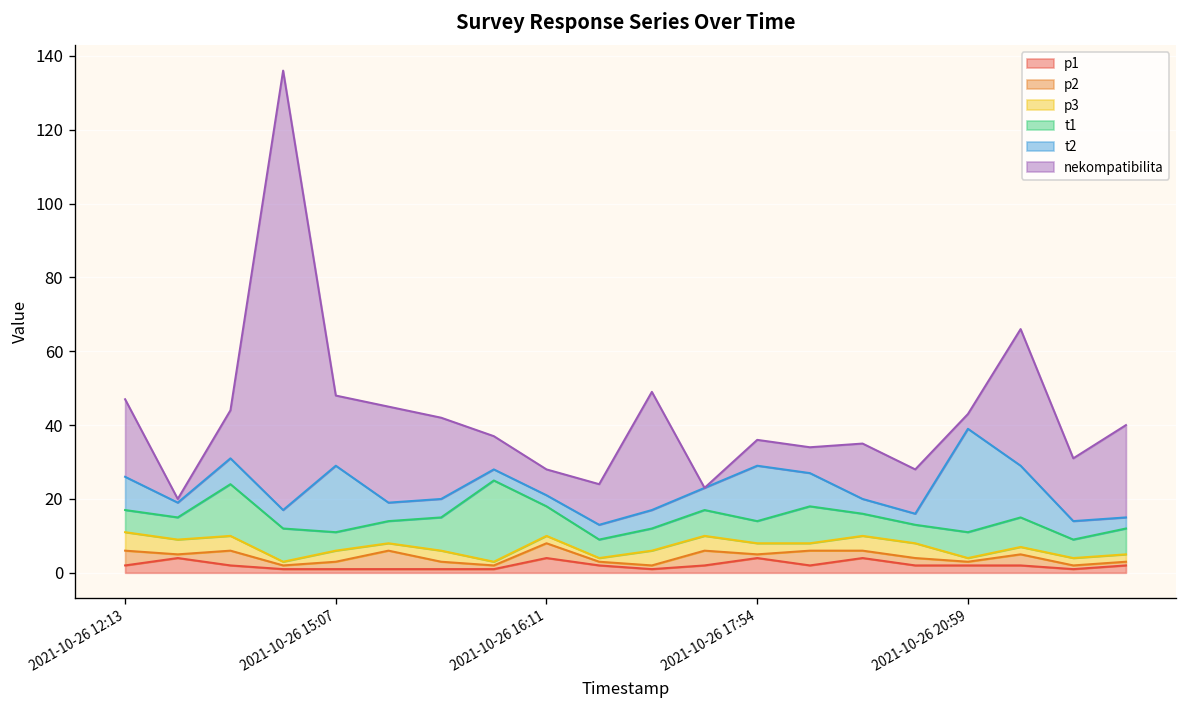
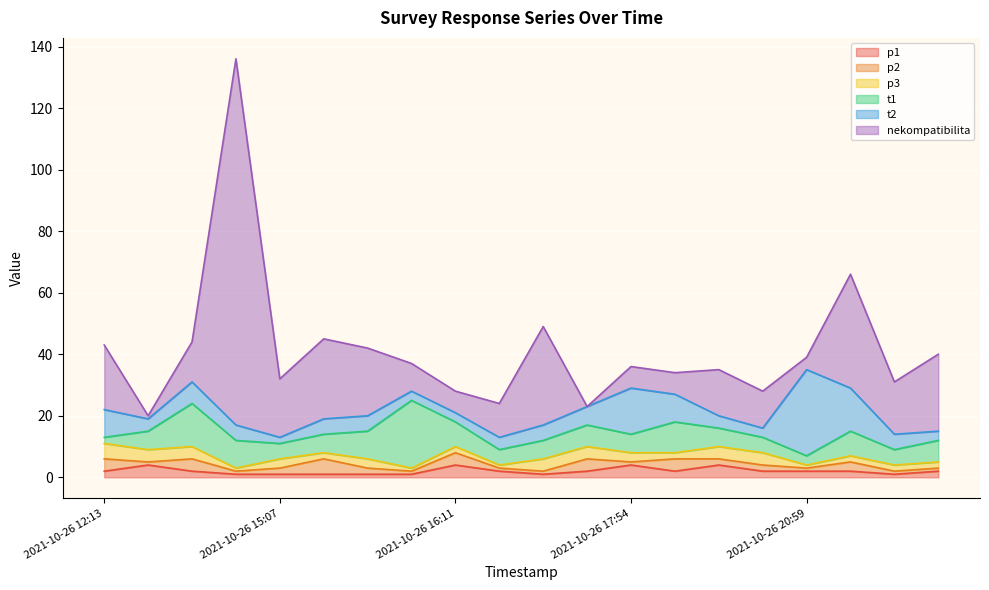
t1, 2021-10-26 12:13: 6 -> 2
t2, 2021-10-26 15:07: 18 -> 2
t1, 2021-10-26 20:59: 7 -> 3
